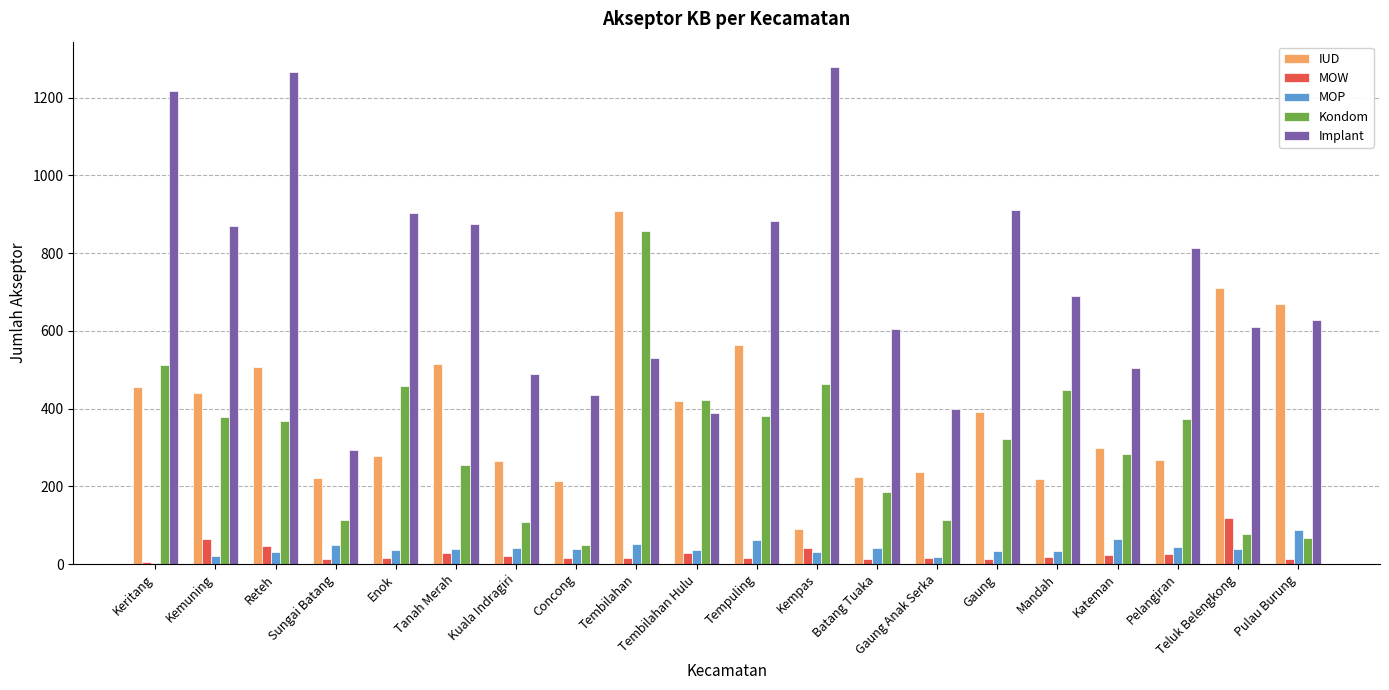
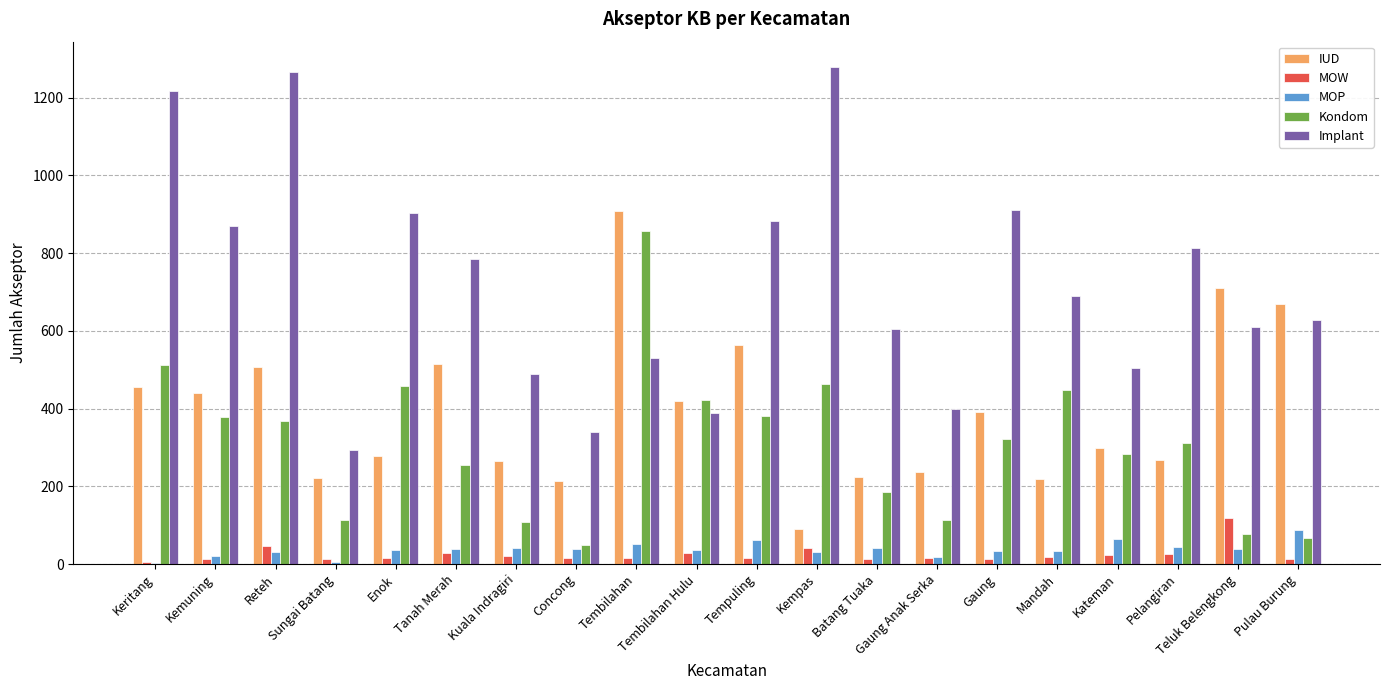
MOW, Kemuning: 70 -> 10
MOP, Sungai Batang: 50 -> 10
Implant, Tanah Merah: 880 -> 790
Implant, Concong: 440 -> 340
Kondom, Pelangiran: 370 -> 310
